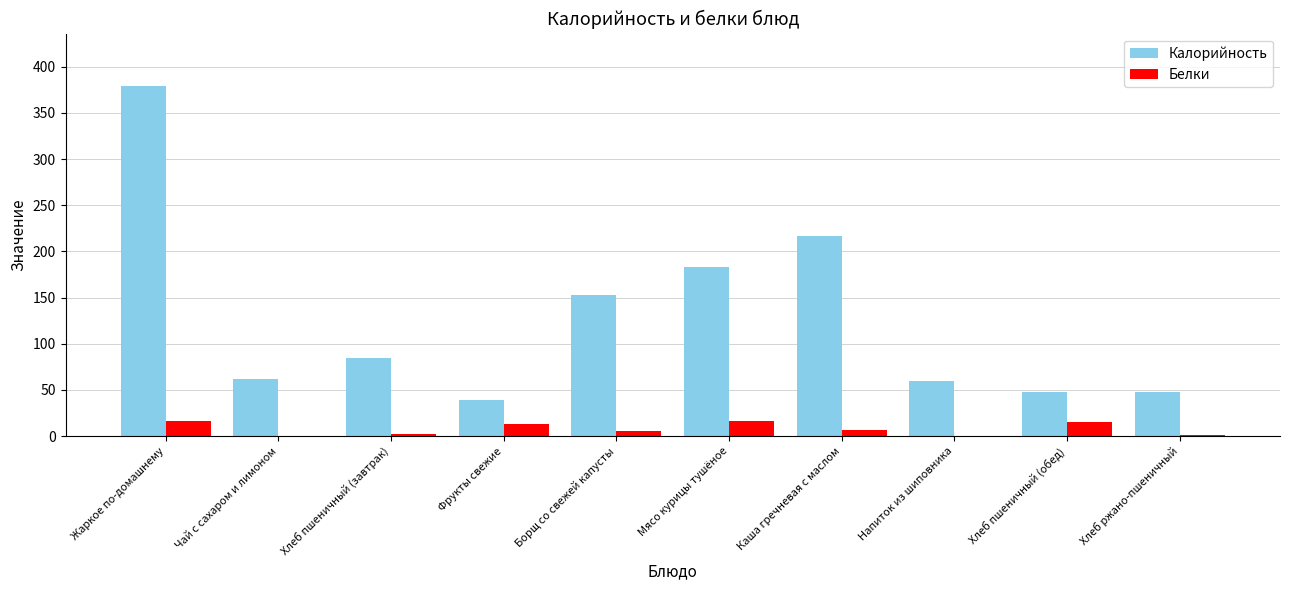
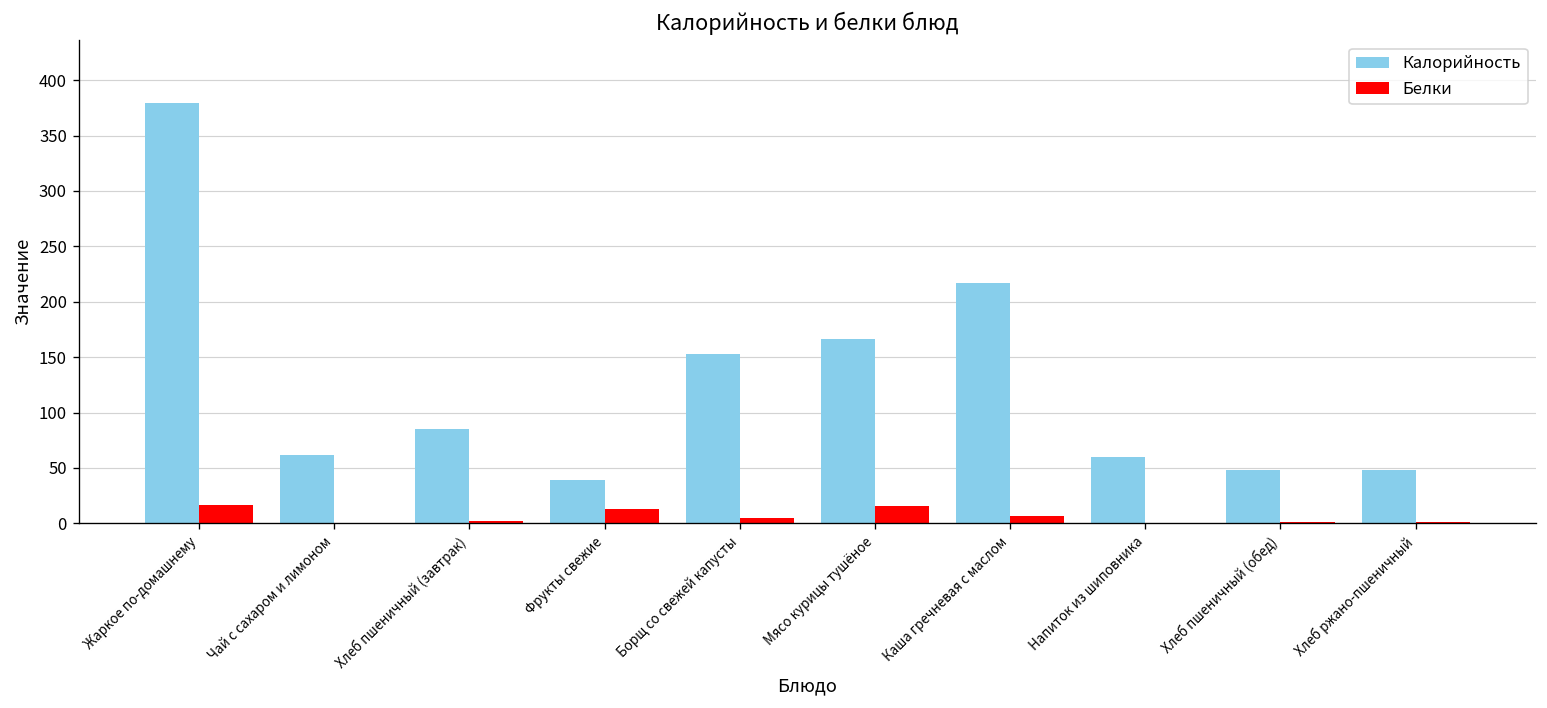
Калорийность, Мясо курицы тушёное: 180 -> 170
Белки, Хлеб пшеничный (обед): 20 -> 0
